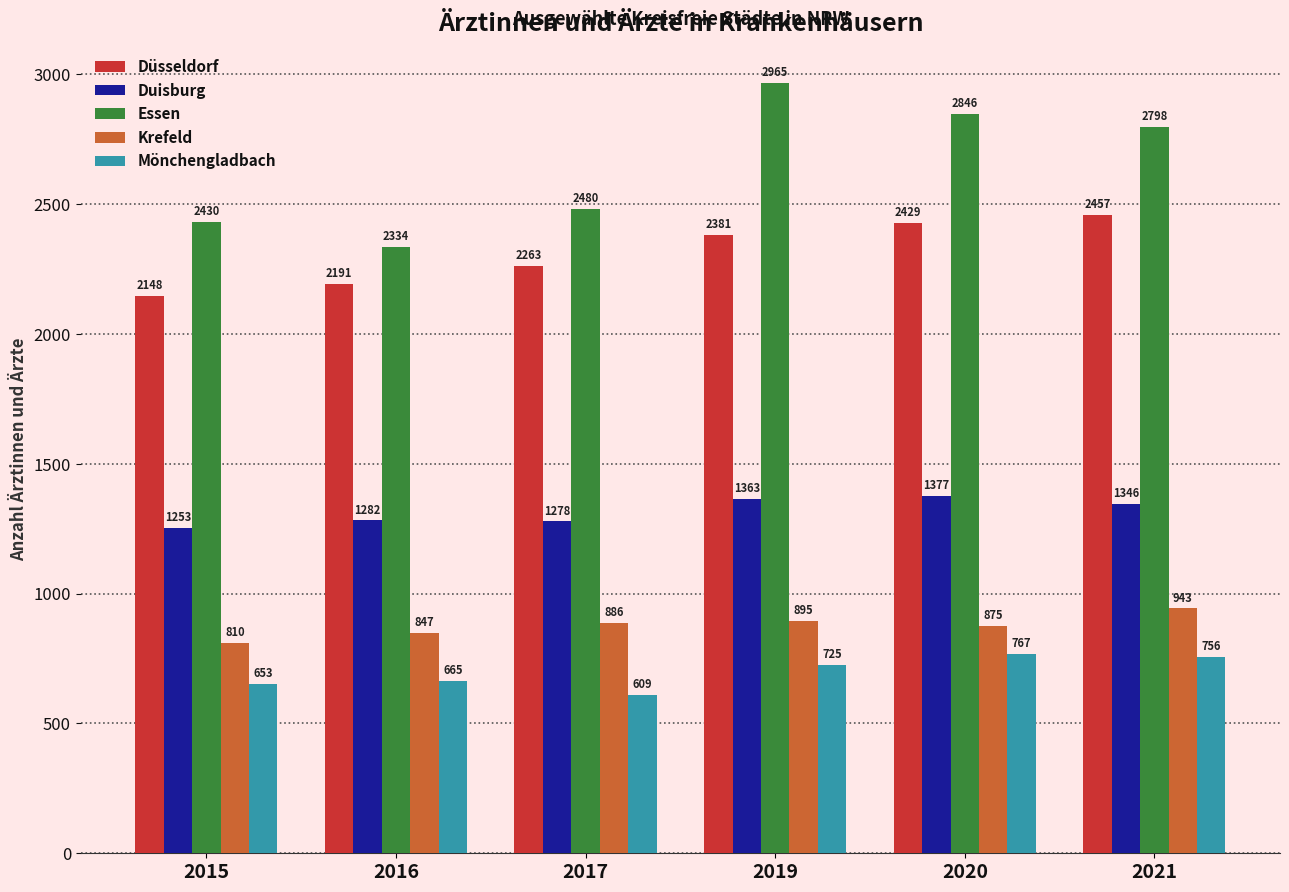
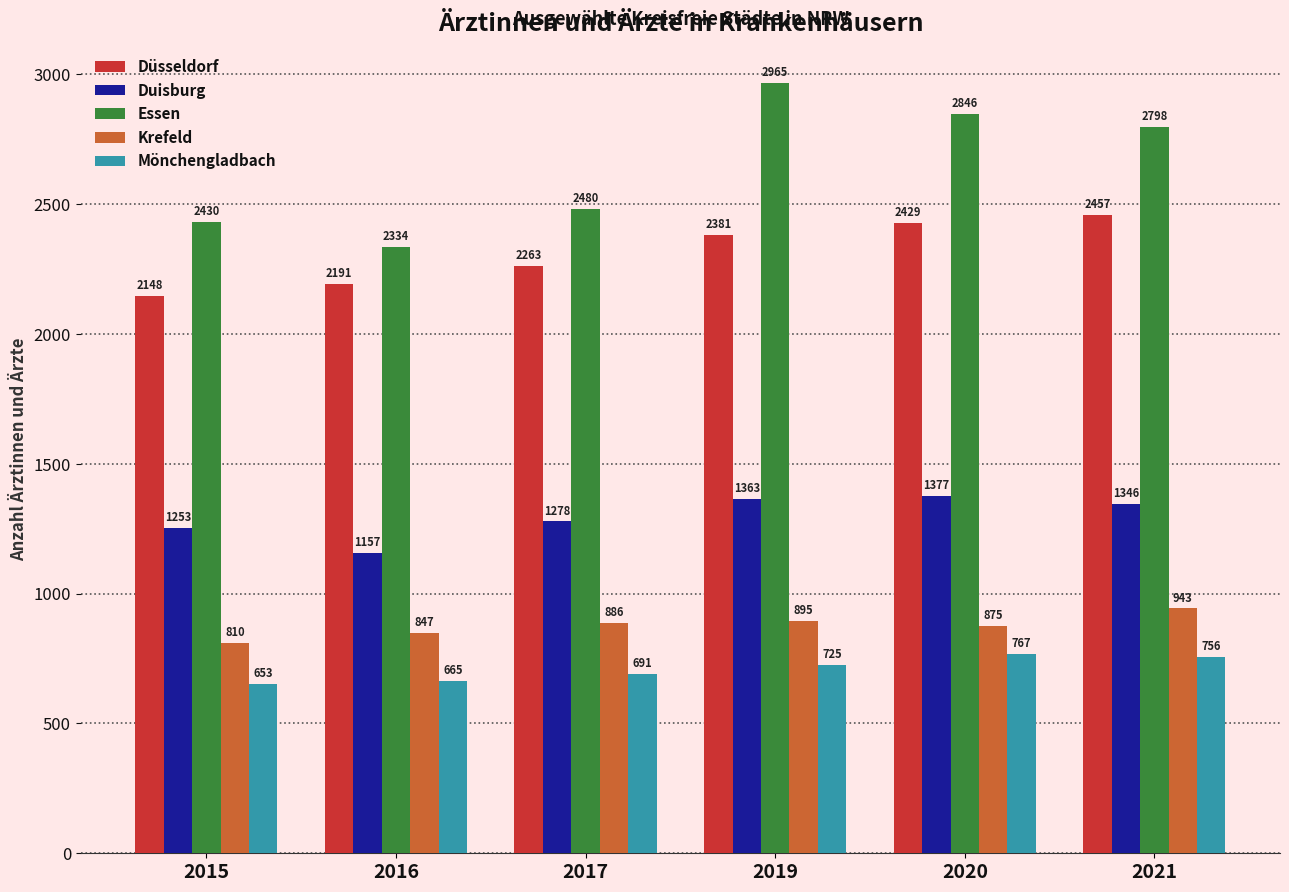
Duisburg, 2016: 1282 -> 1157
Mönchengladbach, 2017: 609 -> 691
